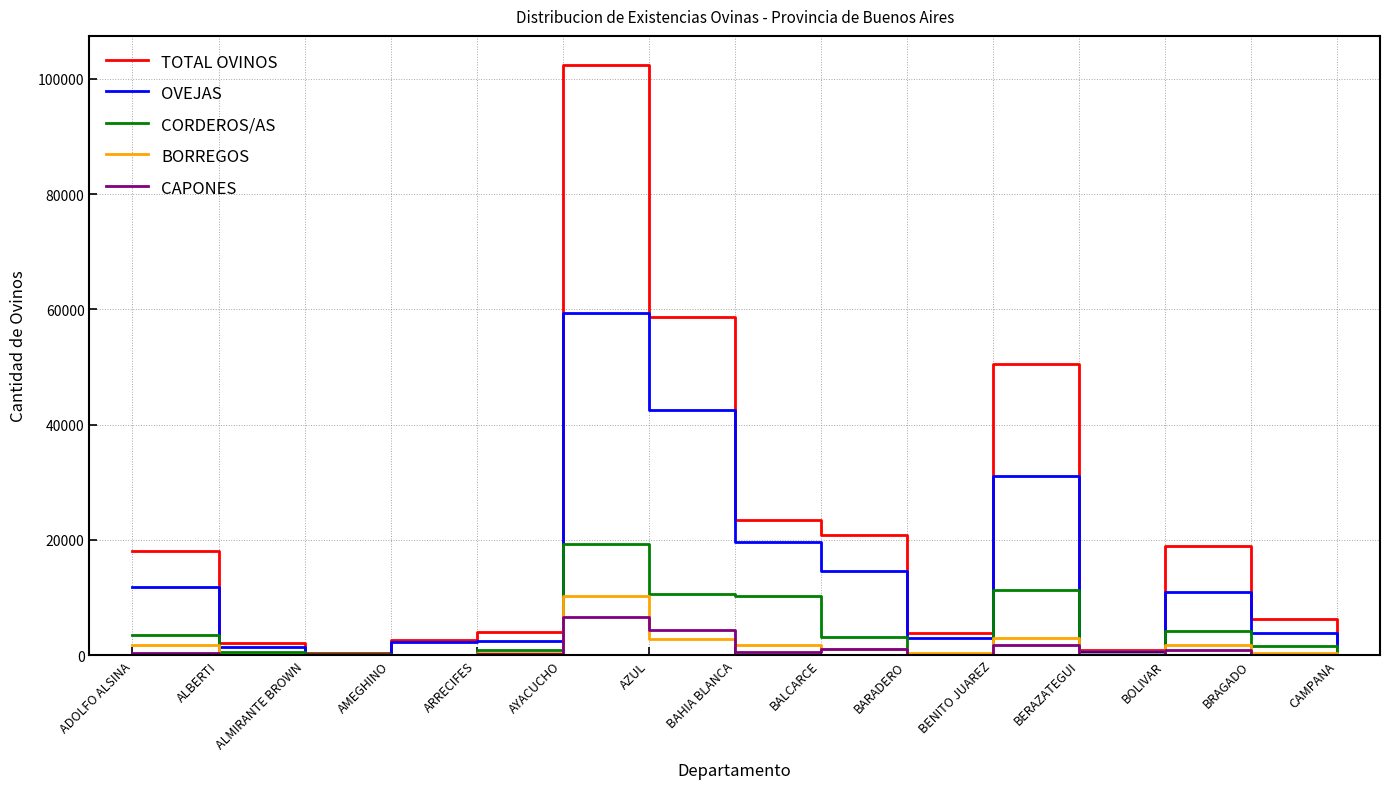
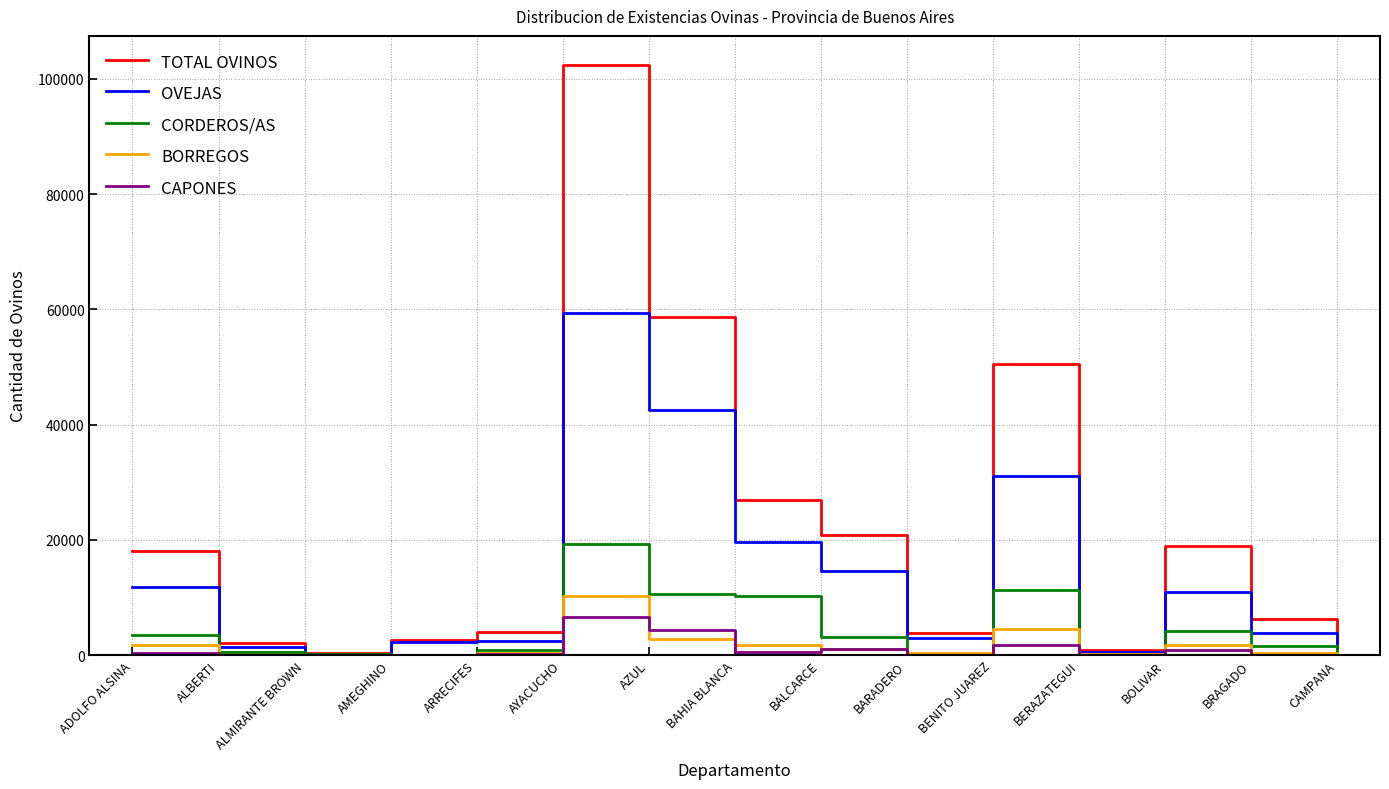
TOTAL OVINOS, BAHIA BLANCA: 23000 -> 27000
BORREGOS, BENITO JUAREZ: 3000 -> 5000
